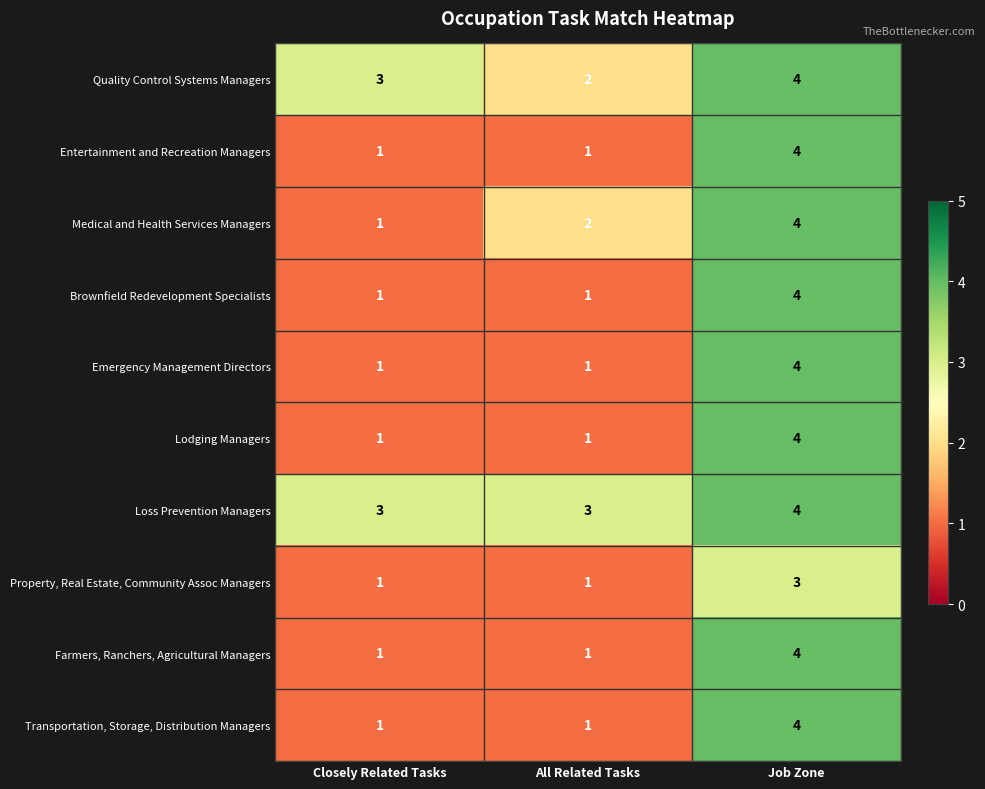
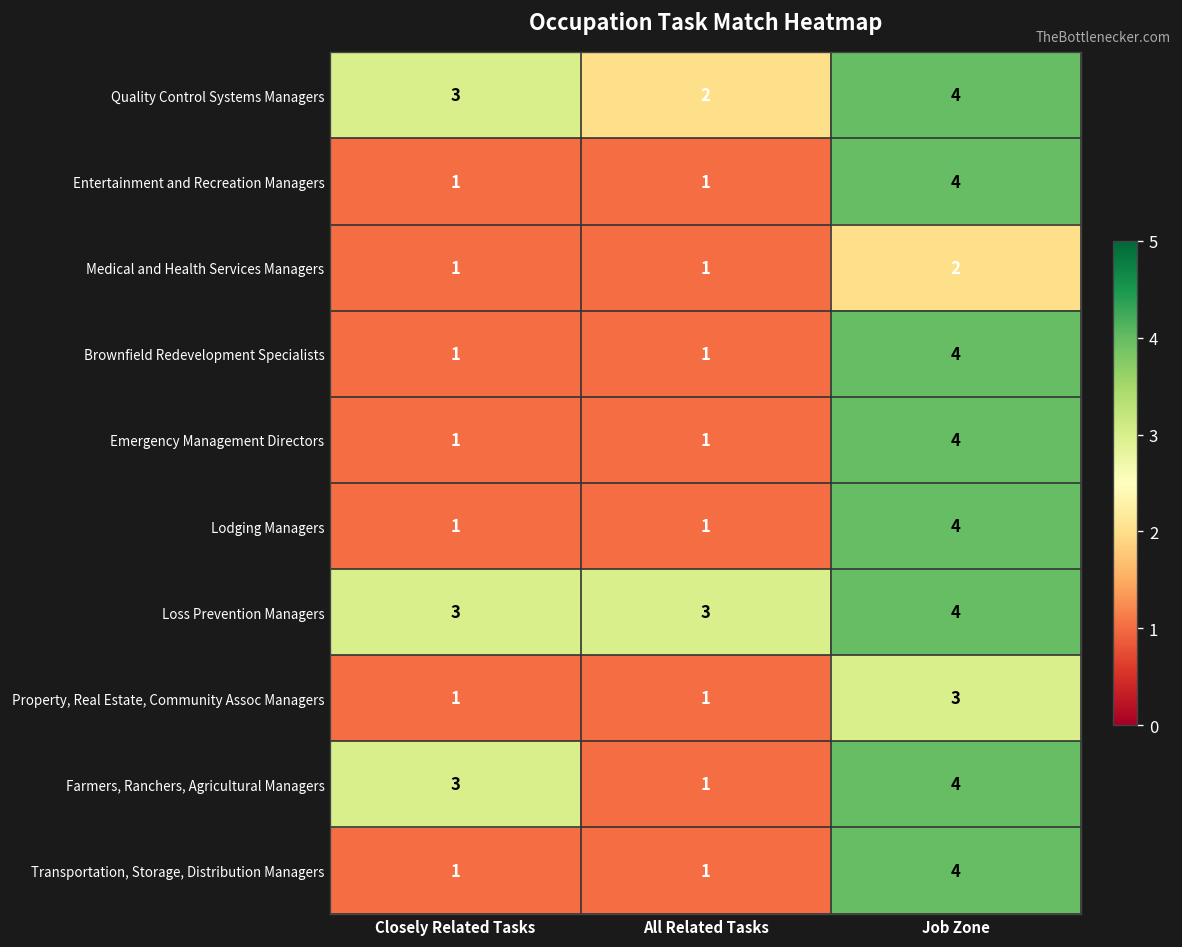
Medical and Health Services Managers, All Related Tasks: 2 -> 1
Medical and Health Services Managers, Job Zone: 4 -> 2
Farmers, Ranchers, Agricultural Managers, Closely Related Tasks: 1 -> 3
